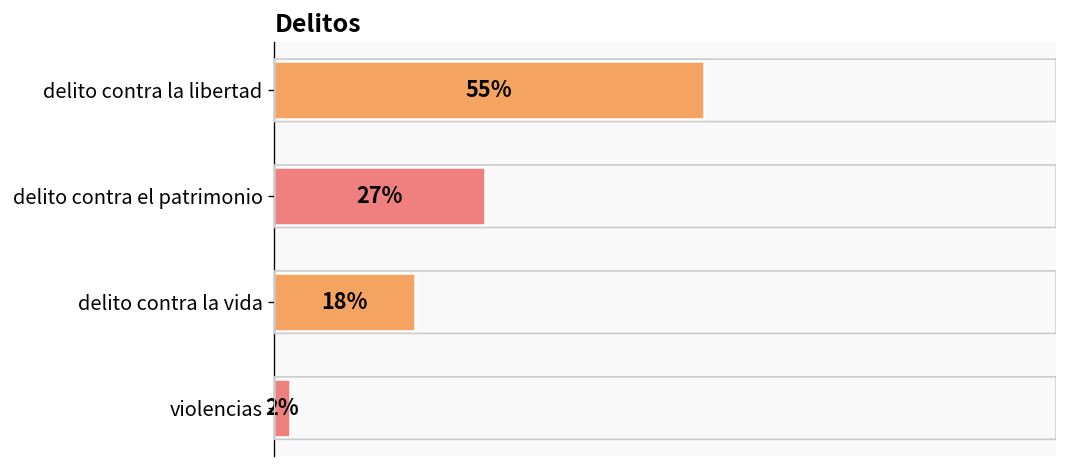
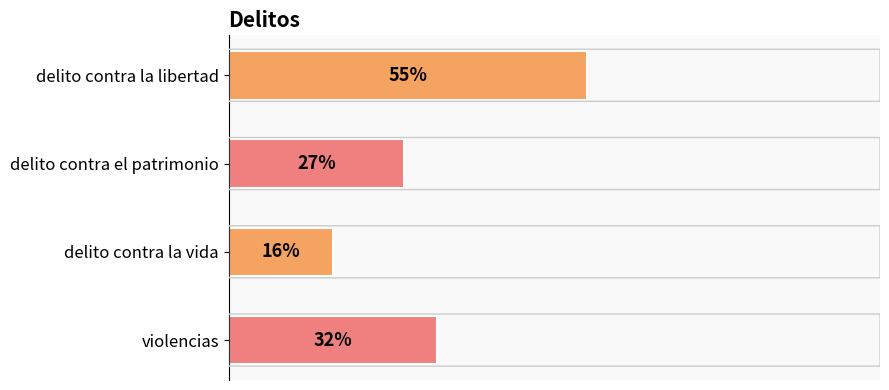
delito contra la vida: 18% -> 16%
violencias: 2% -> 32%
